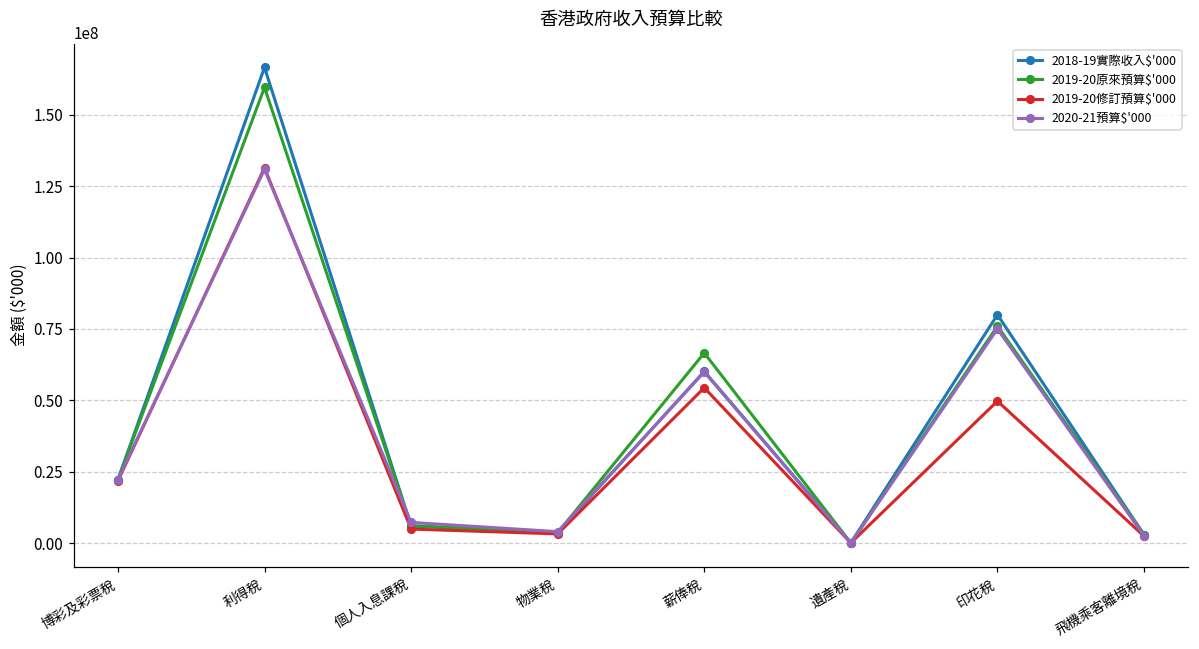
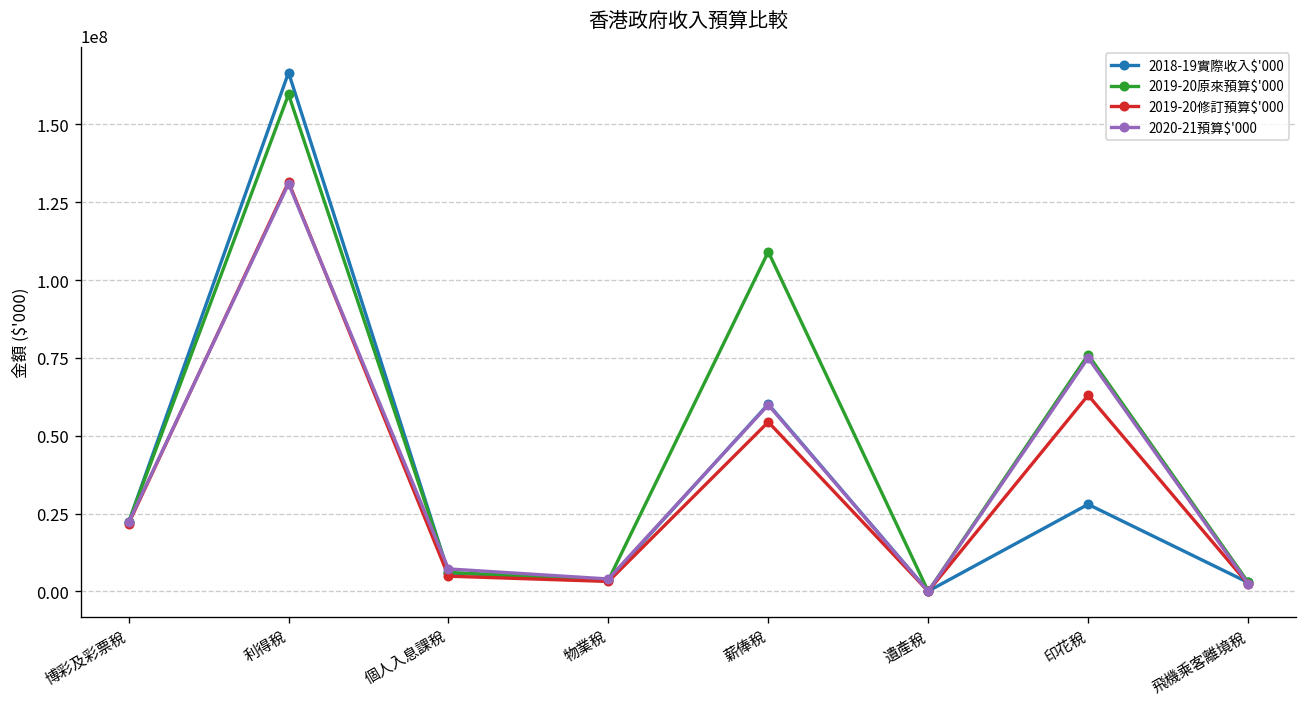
2019-20原來預算$'000, 薪俸稅: 67000000 -> 109000000
2018-19實際收入$'000, 印花稅: 80000000 -> 28000000
2019-20修訂預算$'000, 印花稅: 50000000 -> 63000000
